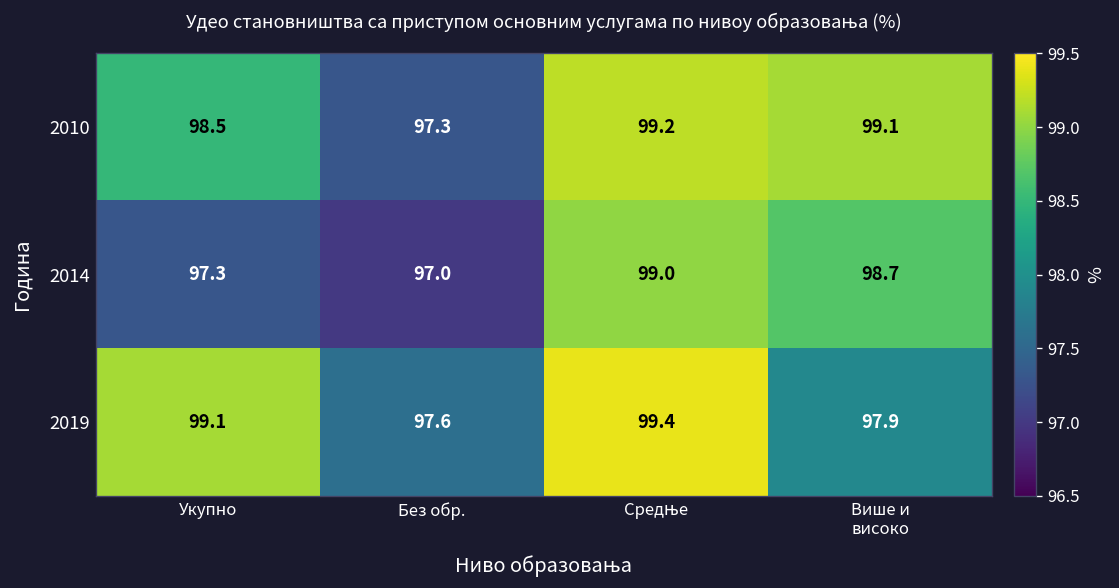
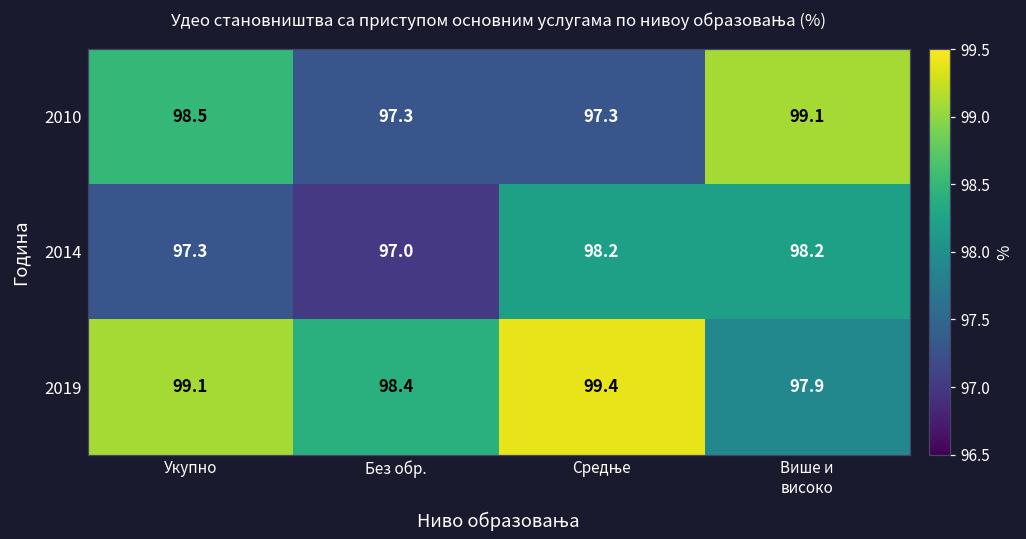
2010, Средње: 99.2 -> 97.3
2014, Средње: 99.0 -> 98.2
2014, Више и високо: 98.7 -> 98.2
2019, Без обр.: 97.6 -> 98.4
